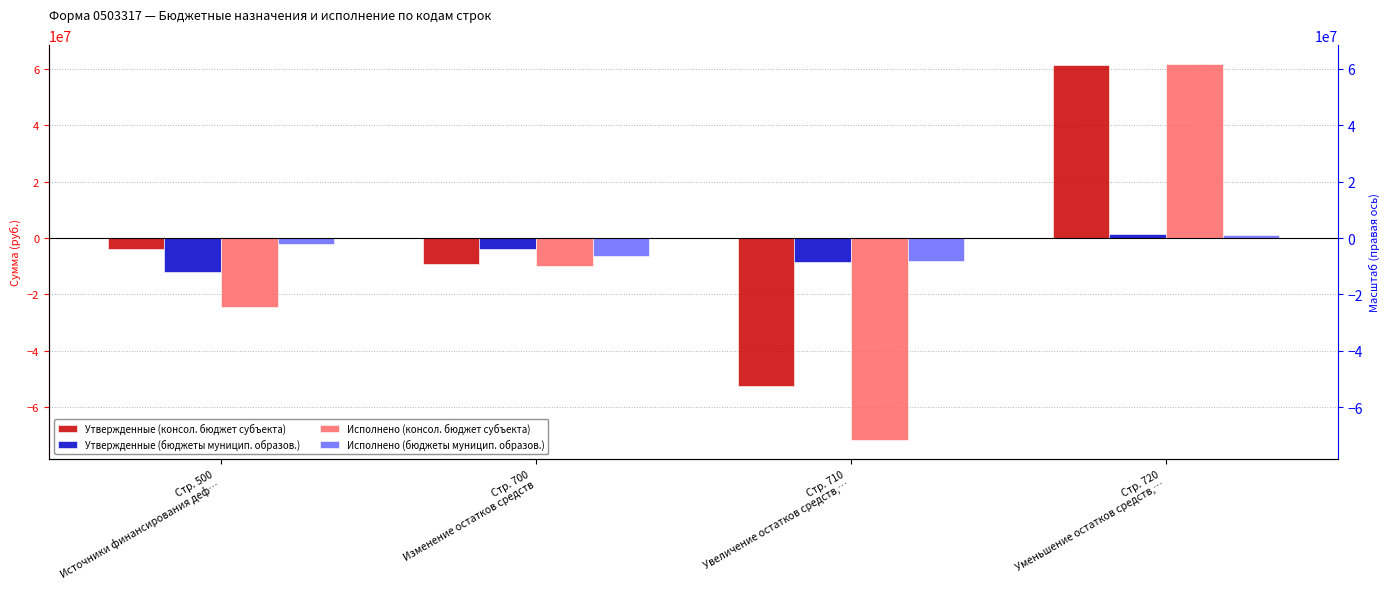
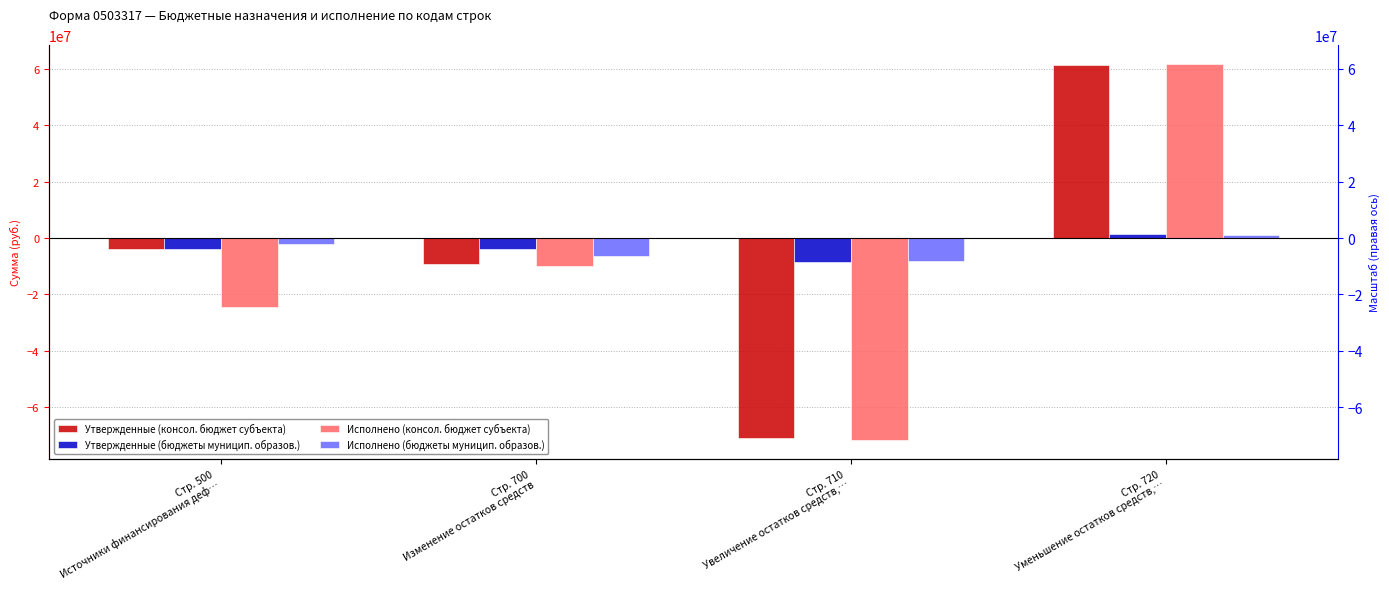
Утвержденные (бюджеты муницип. образов.), Стр. 500 Источники финансирования деф…: -12000000 -> -4000000
Утвержденные (консол. бюджет субъекта), Стр. 710 Увеличение остатков средств,…: -52000000 -> -71000000
